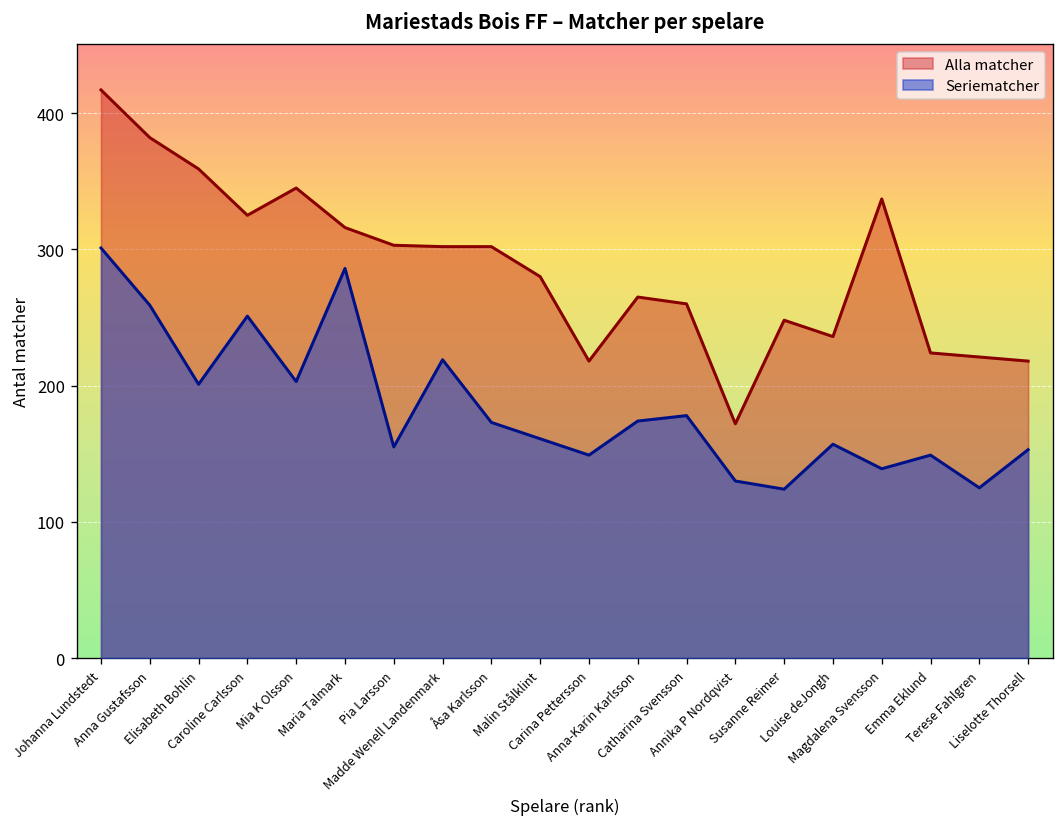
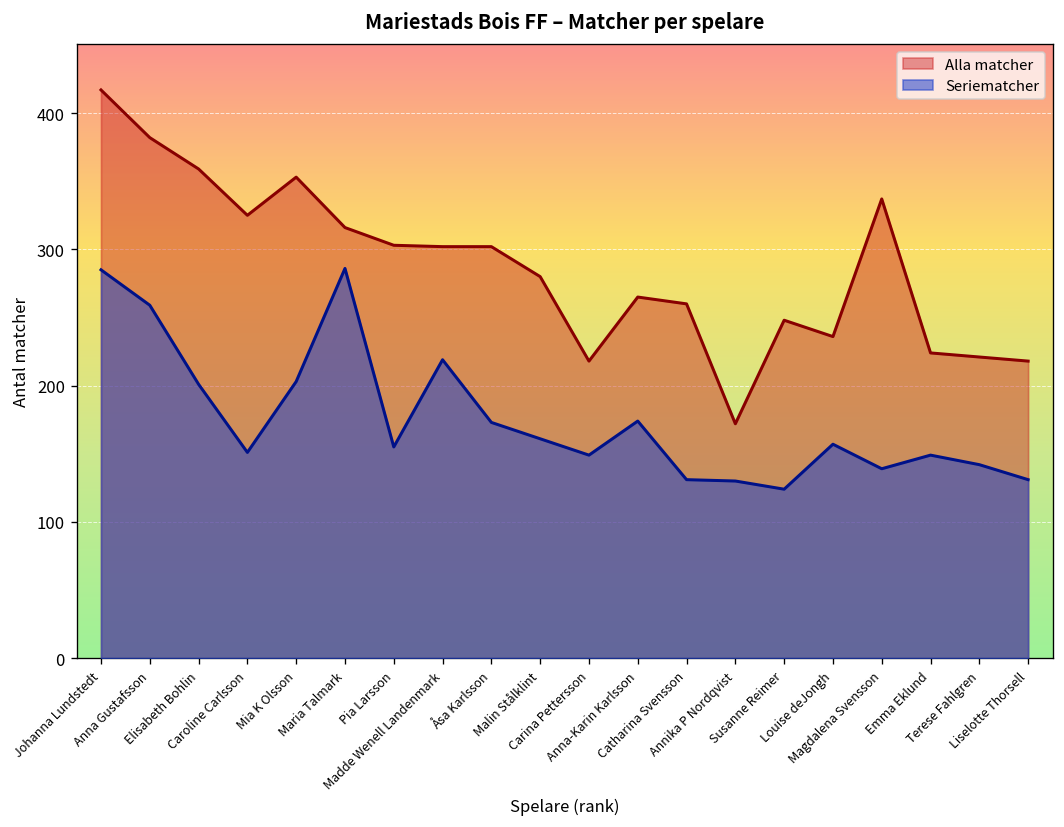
Seriematcher, Johanna Lundstedt: 301 -> 285
Seriematcher, Caroline Carlsson: 251 -> 151
Alla matcher, Mia K Olsson: 345 -> 353
Seriematcher, Catharina Svensson: 178 -> 131
Seriematcher, Terese Fahlgren: 125 -> 142
Seriematcher, Liselotte Thorsell: 153 -> 131
